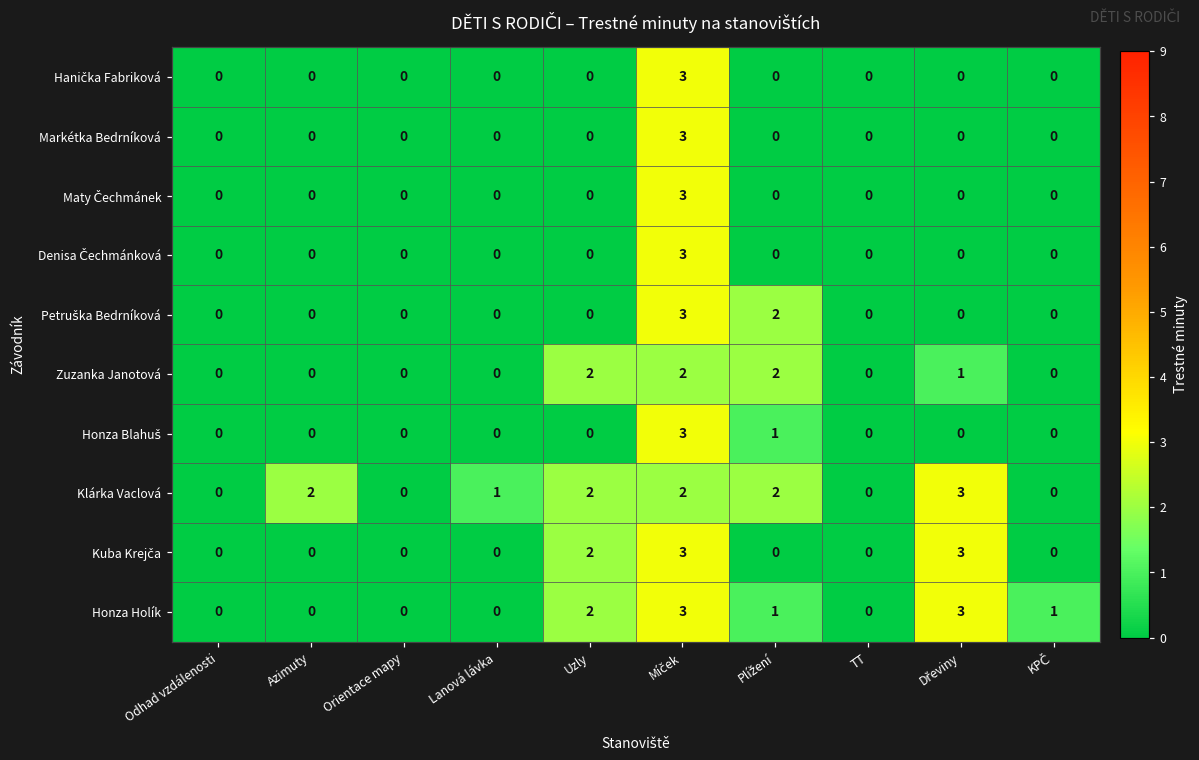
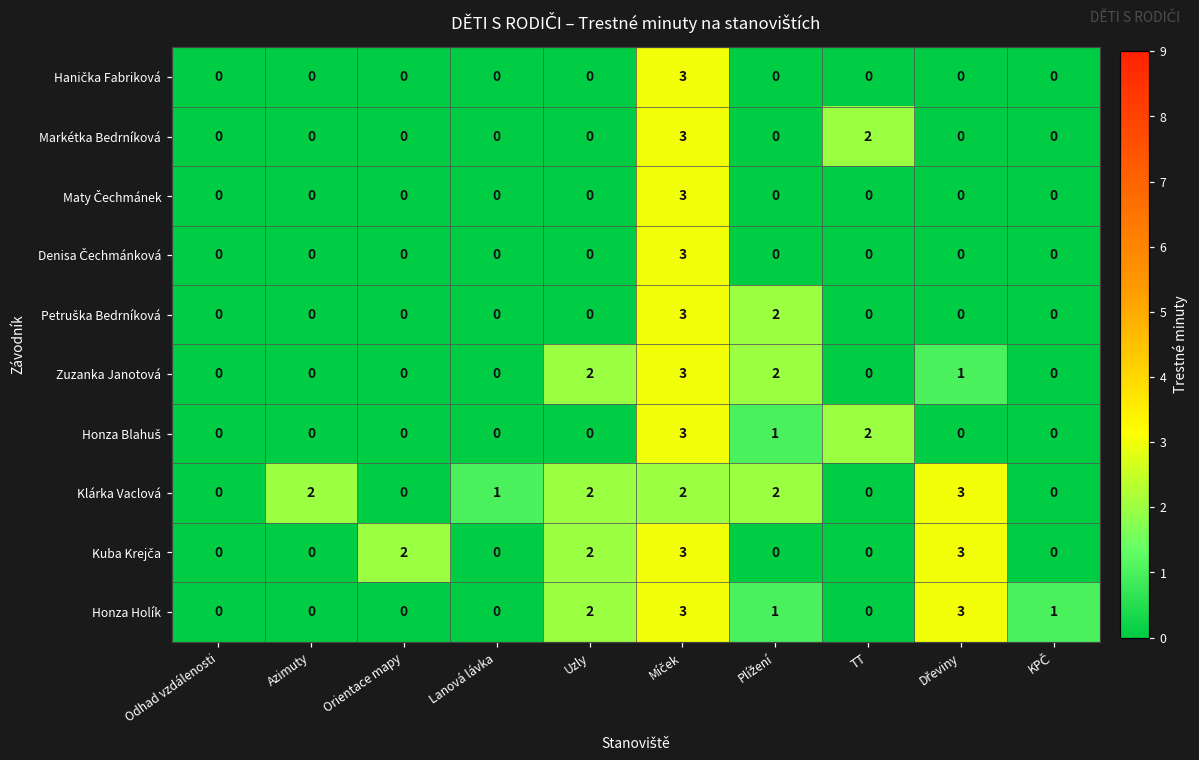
Markétka Bedrníková, TT: 0 -> 2
Zuzanka Janotová, Míček: 2 -> 3
Honza Blahuš, TT: 0 -> 2
Kuba Krejča, Orientace mapy: 0 -> 2
